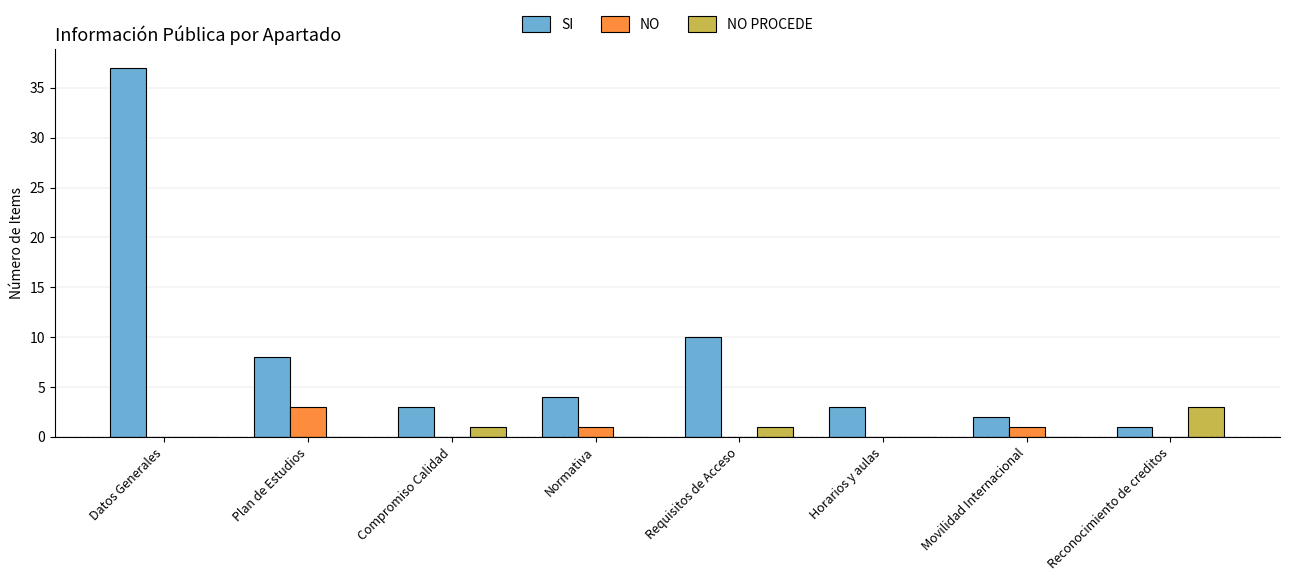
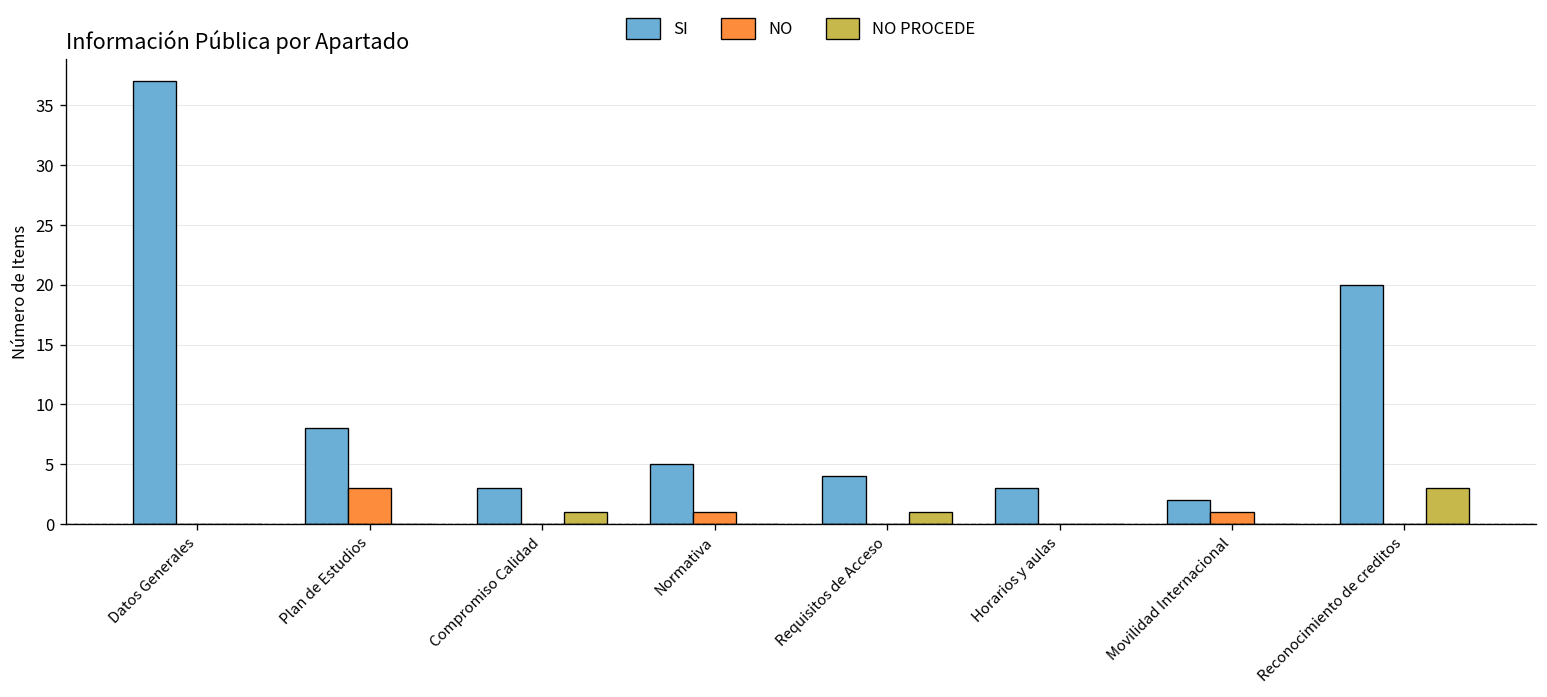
SI, Normativa: 4 -> 5
SI, Requisitos de Acceso: 10 -> 4
SI, Reconocimiento de creditos: 1 -> 20
